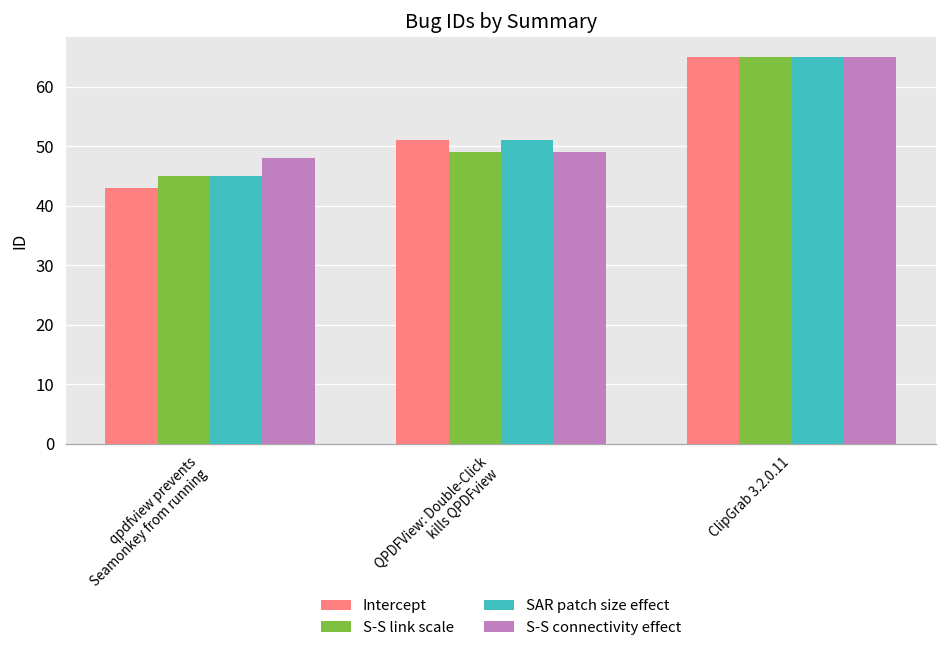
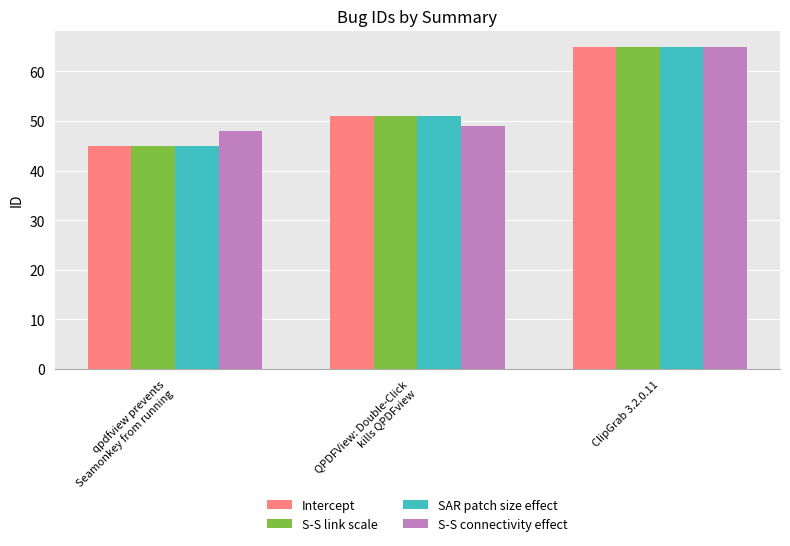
Intercept, qpdfview prevents Seamonkey from running: 43 -> 45
S-S link scale, QPDFView: Double-Click kills QPDFview: 49 -> 51
